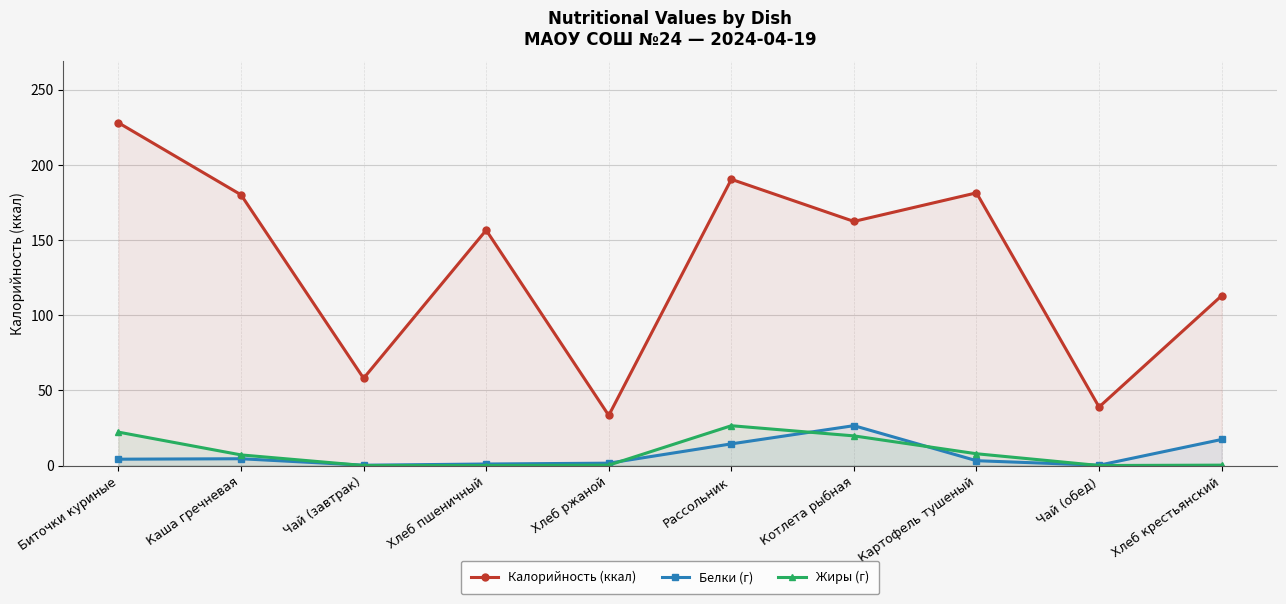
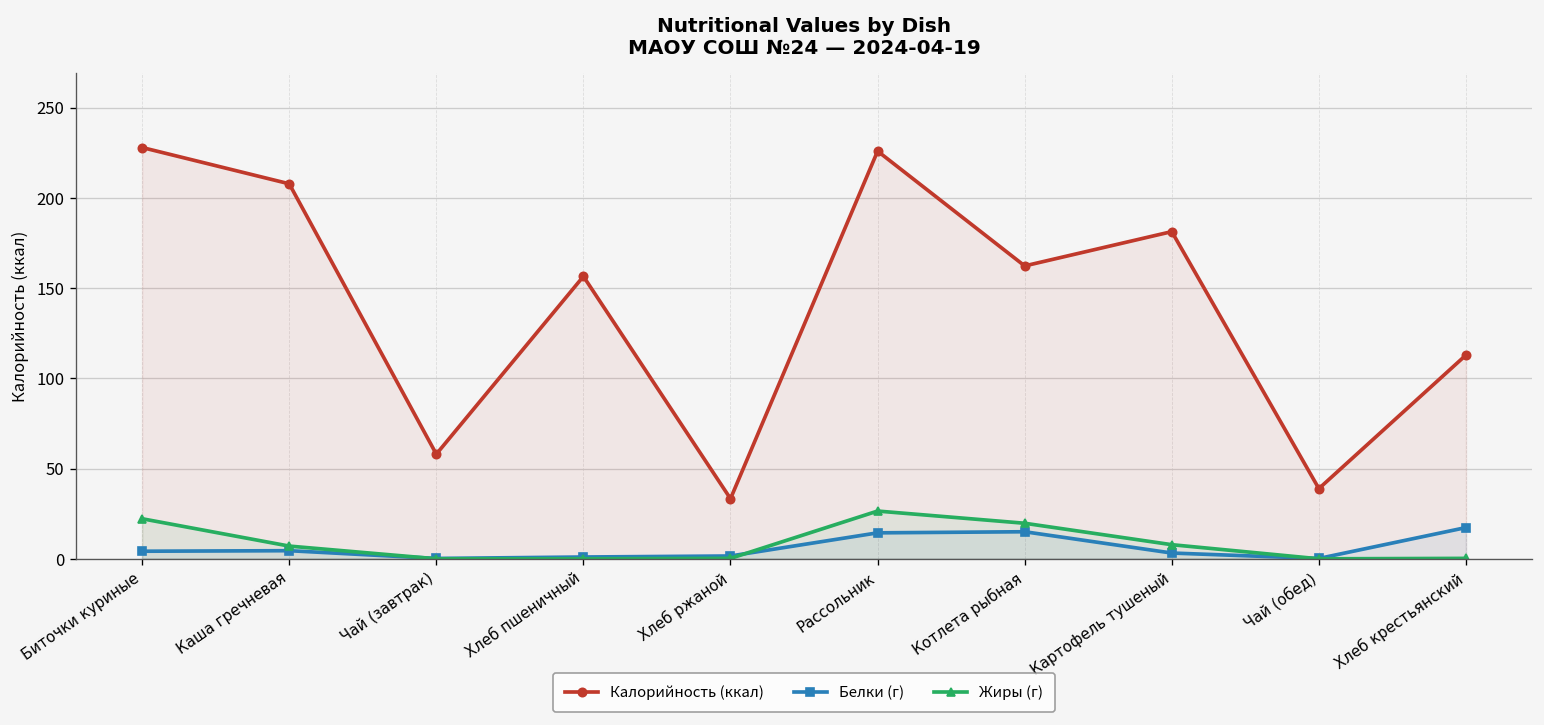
Калорийность (ккал), Каша гречневая: 180 -> 208
Калорийность (ккал), Рассольник: 190 -> 226
Белки (г), Котлета рыбная: 27 -> 15
